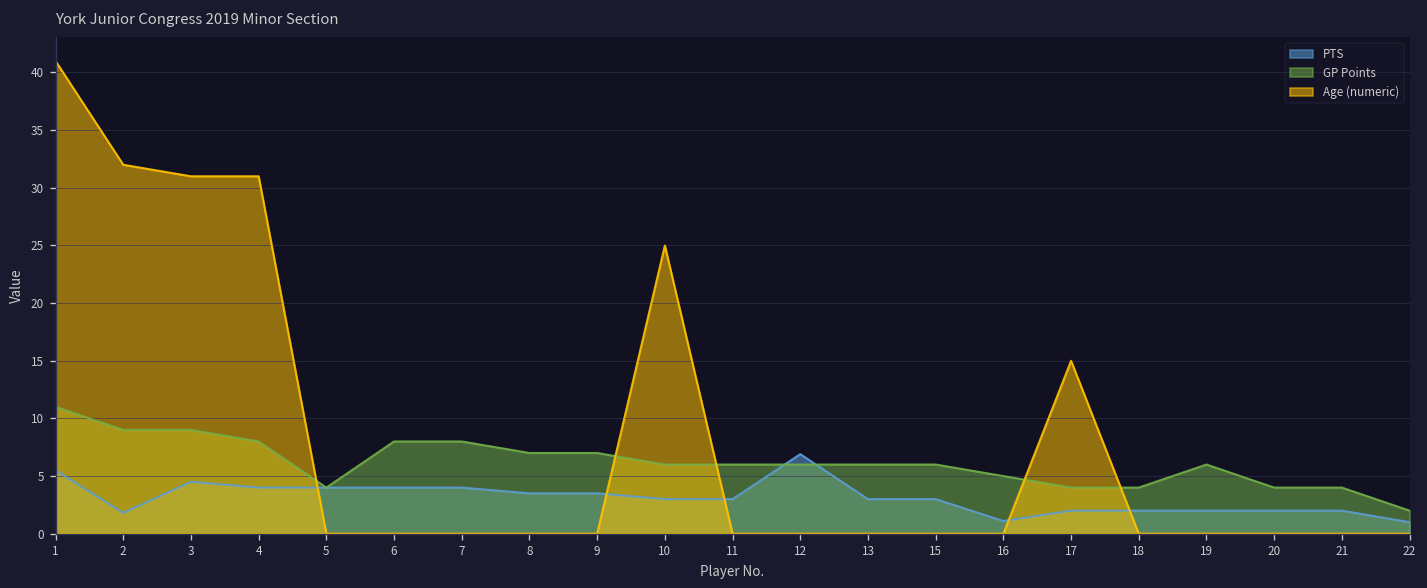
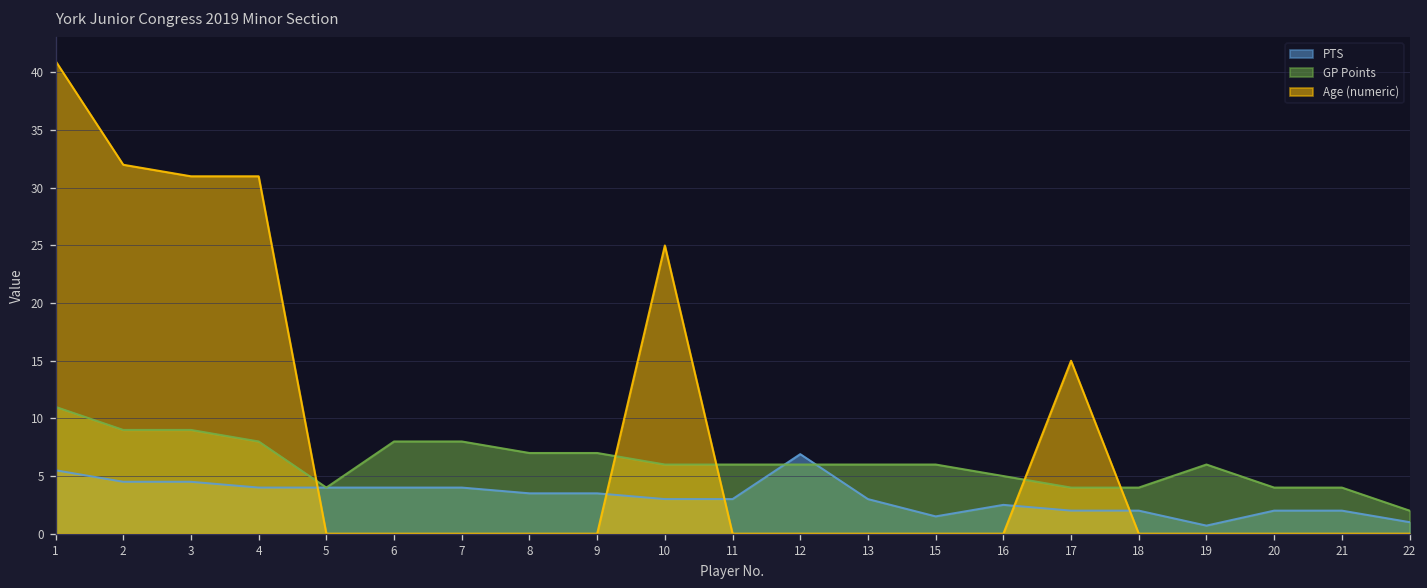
PTS, 2: 2 -> 5
PTS, 15: 3 -> 2
PTS, 16: 1 -> 3
PTS, 19: 2 -> 1
